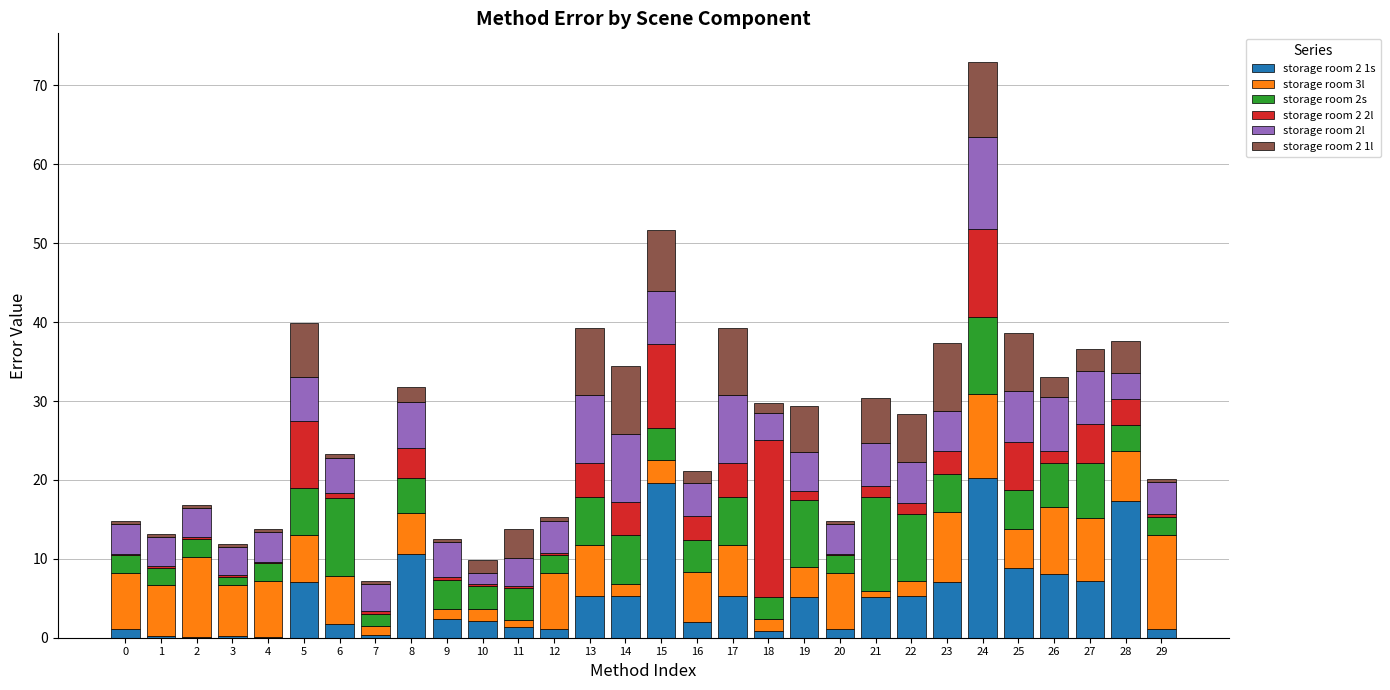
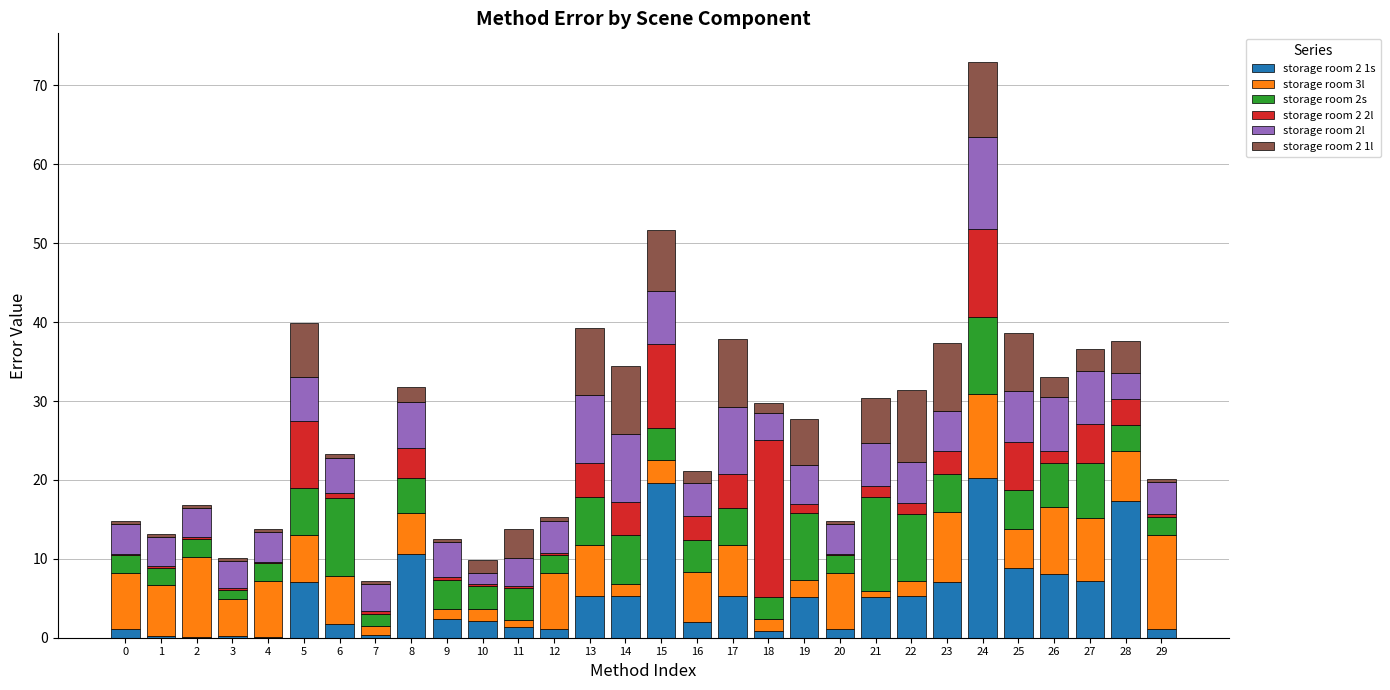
storage room 3l, 3: 6 -> 5
storage room 2s, 17: 6 -> 5
storage room 3l, 19: 4 -> 2
storage room 2 1l, 22: 6 -> 9
